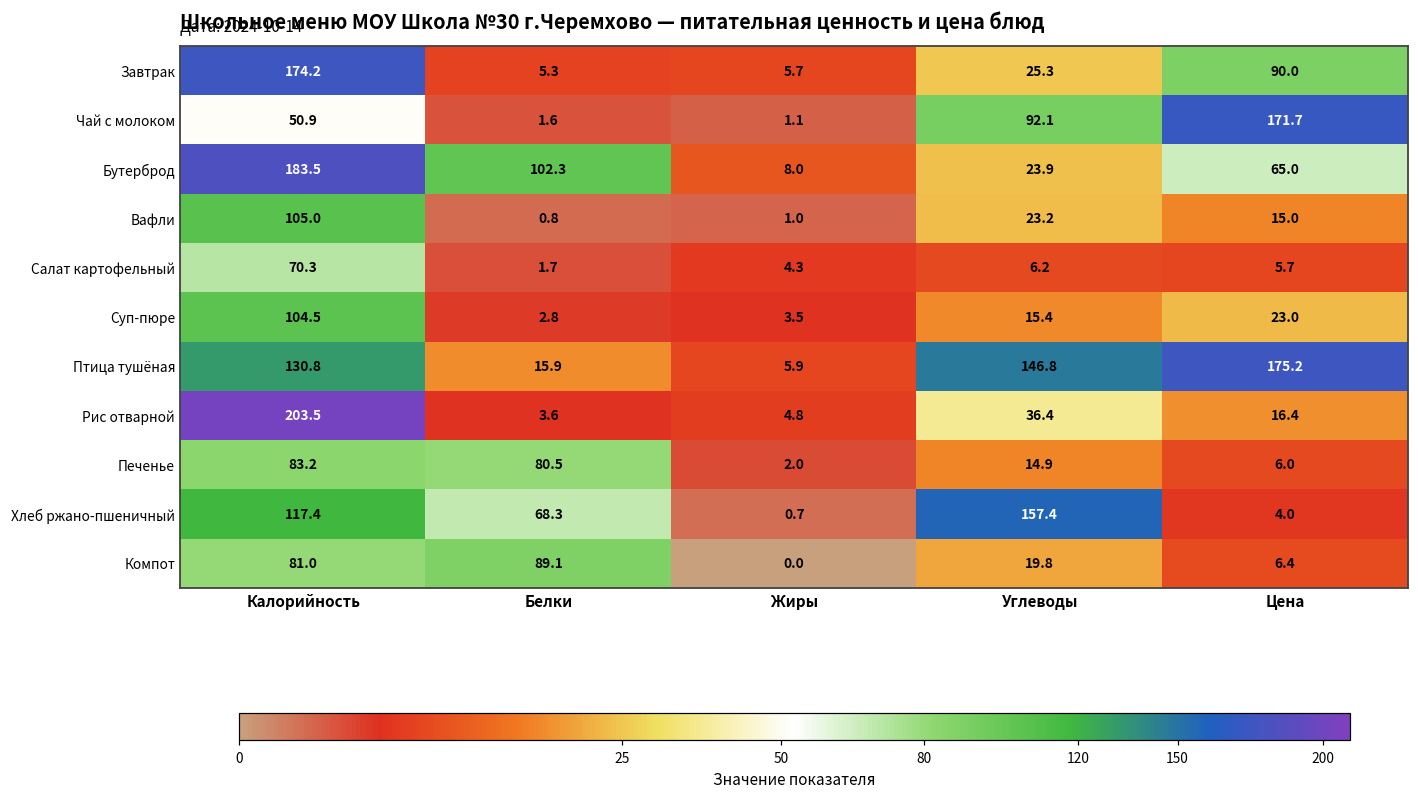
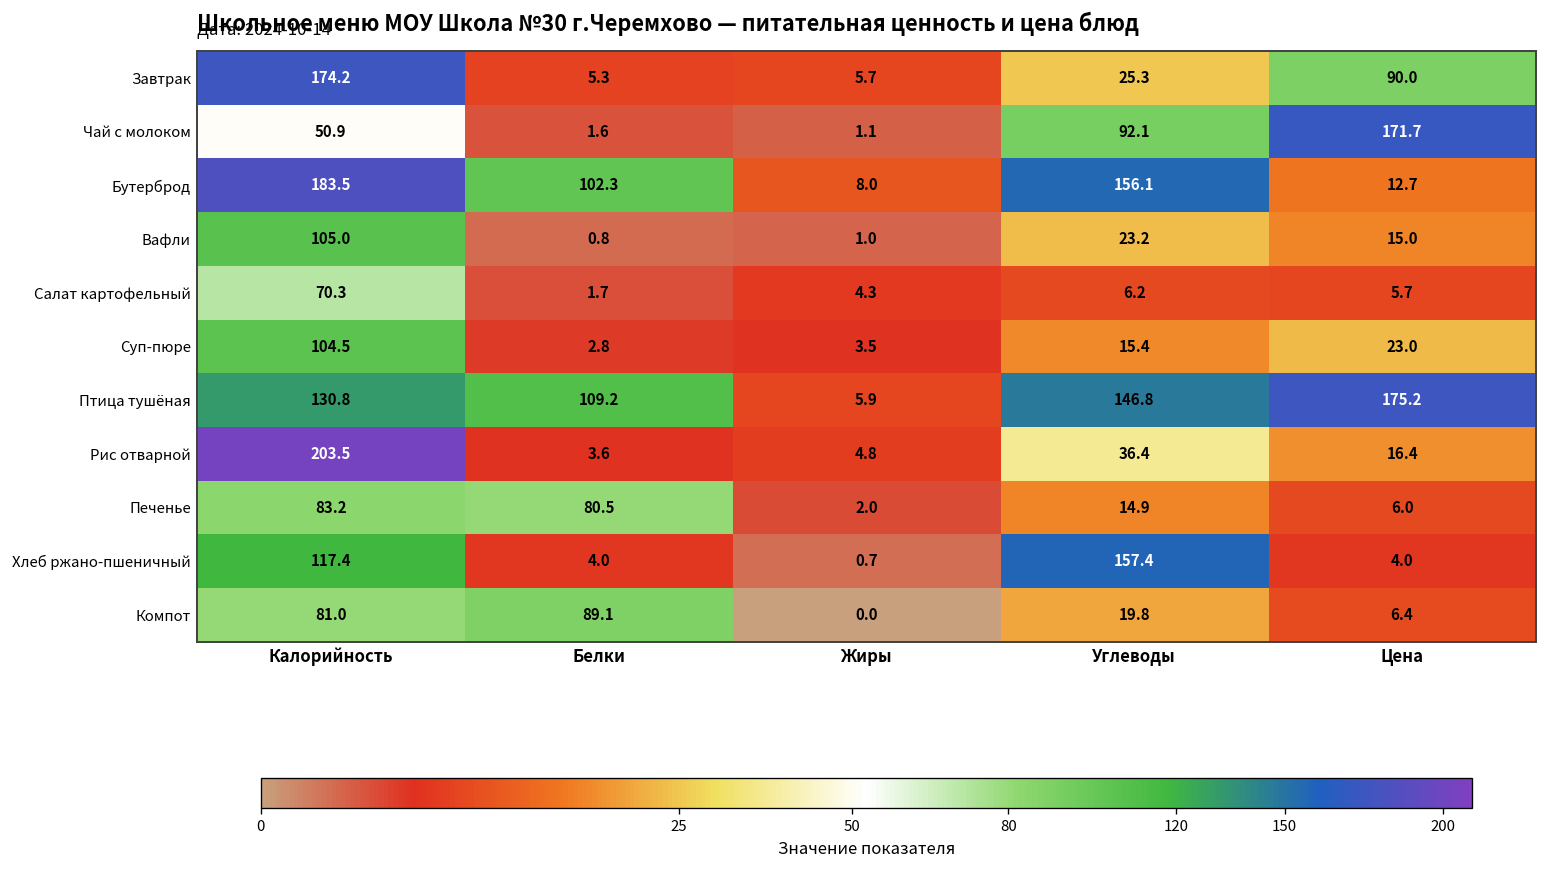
Бутерброд, Углеводы: 23.9 -> 156.1
Бутерброд, Цена: 65.0 -> 12.7
Птица тушёная, Белки: 15.9 -> 109.2
Хлеб ржано-пшеничный, Белки: 68.3 -> 4.0
